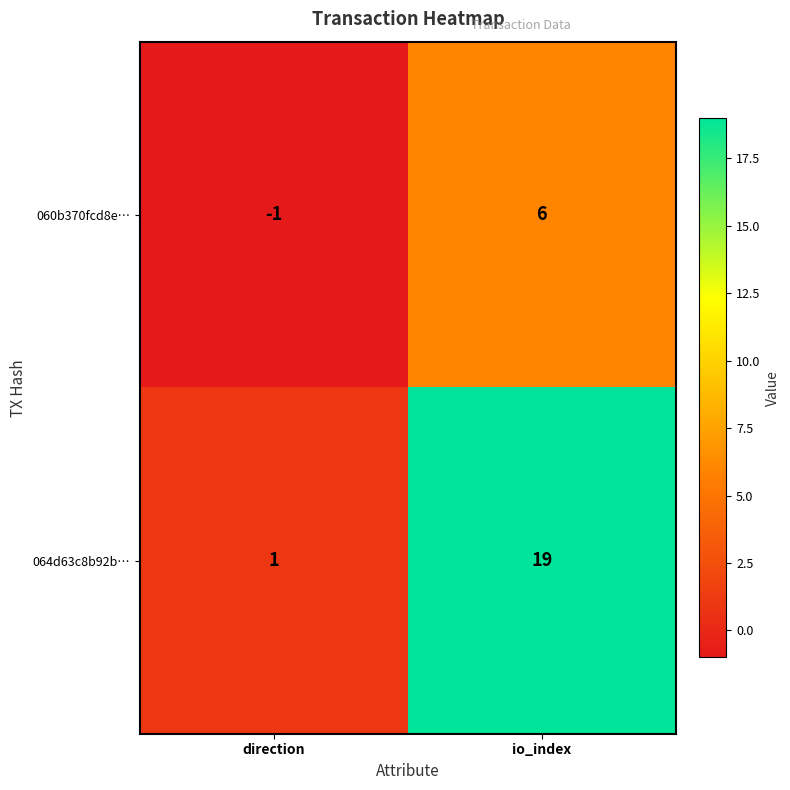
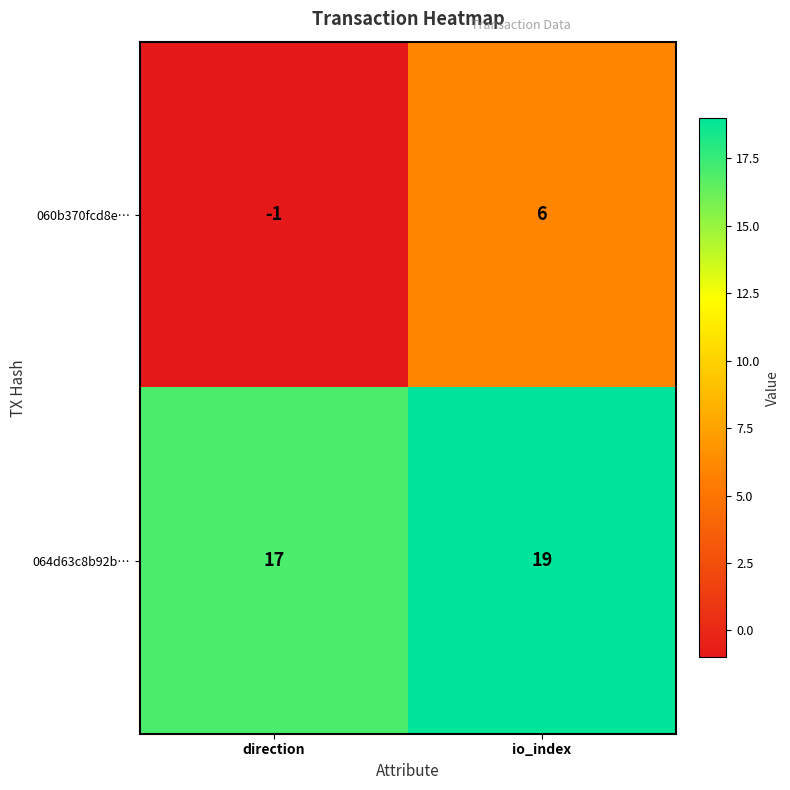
064d63c8b92b…, direction: 1 -> 17
